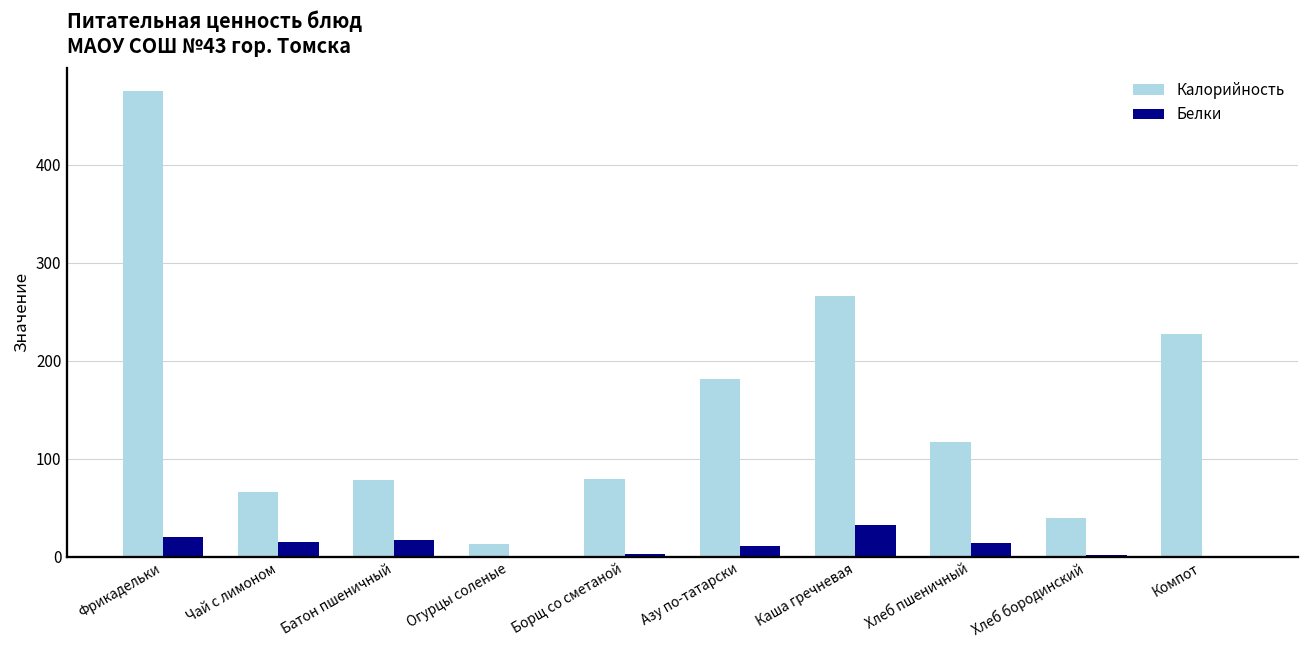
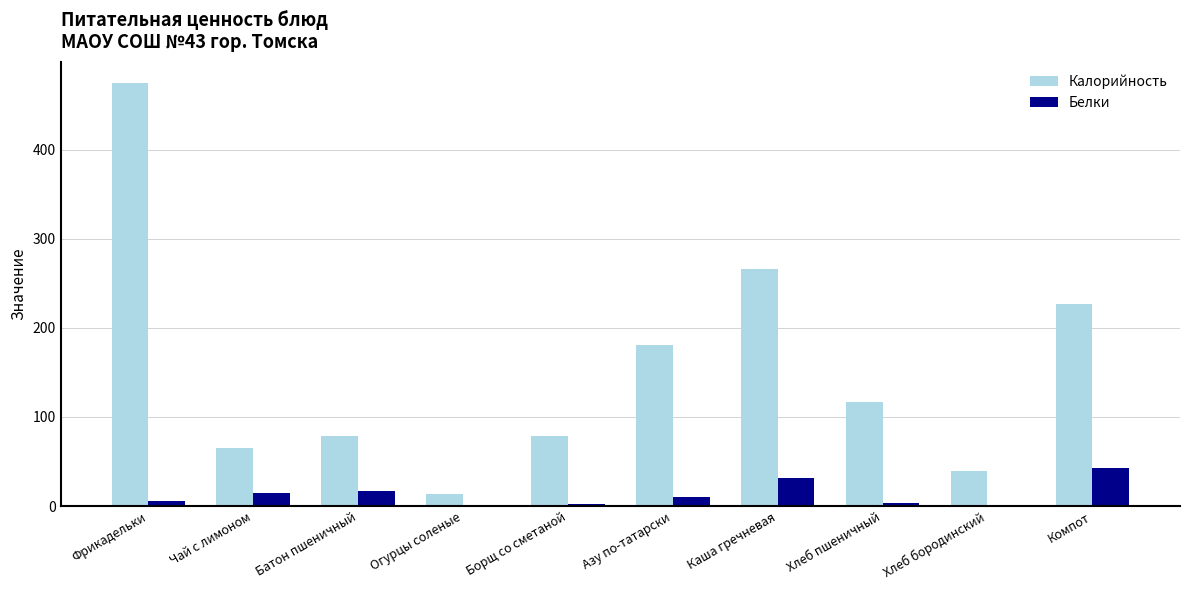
Белки, Фрикадельки: 20 -> 10
Белки, Хлеб пшеничный: 10 -> 0
Белки, Компот: 0 -> 40
